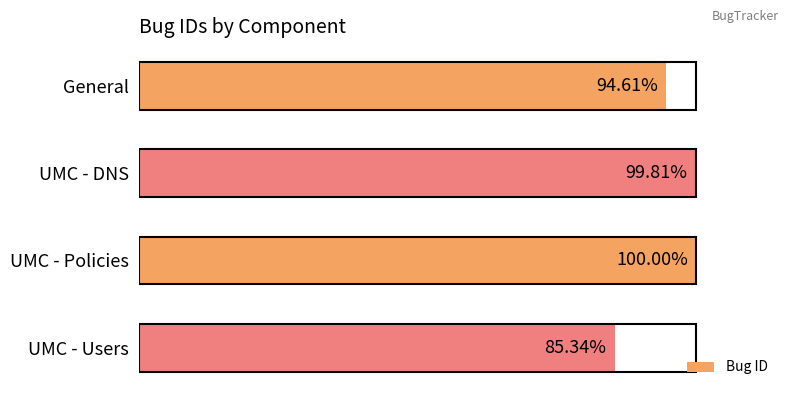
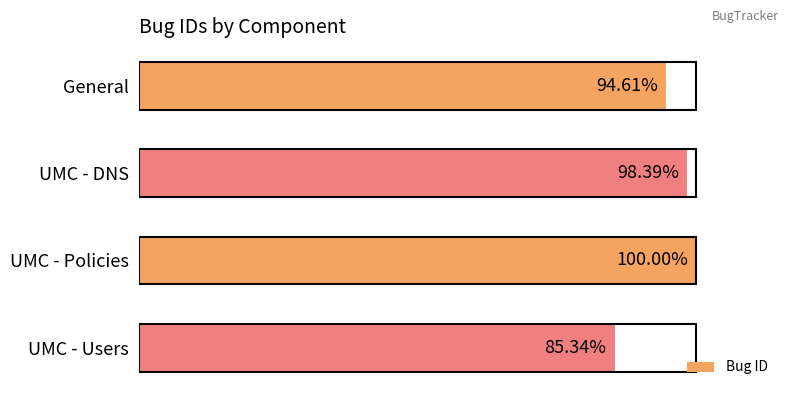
UMC - DNS: 99.81% -> 98.39%
